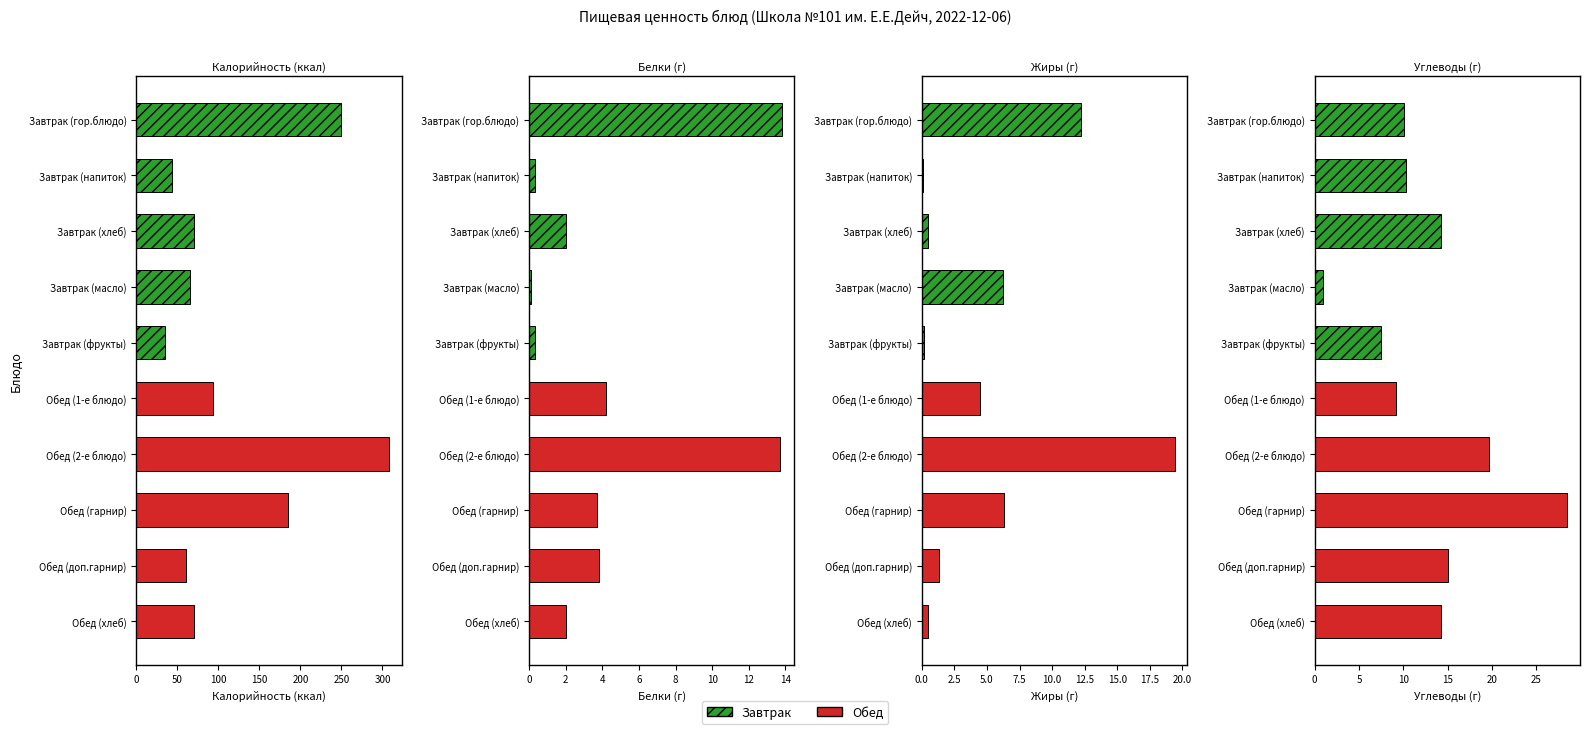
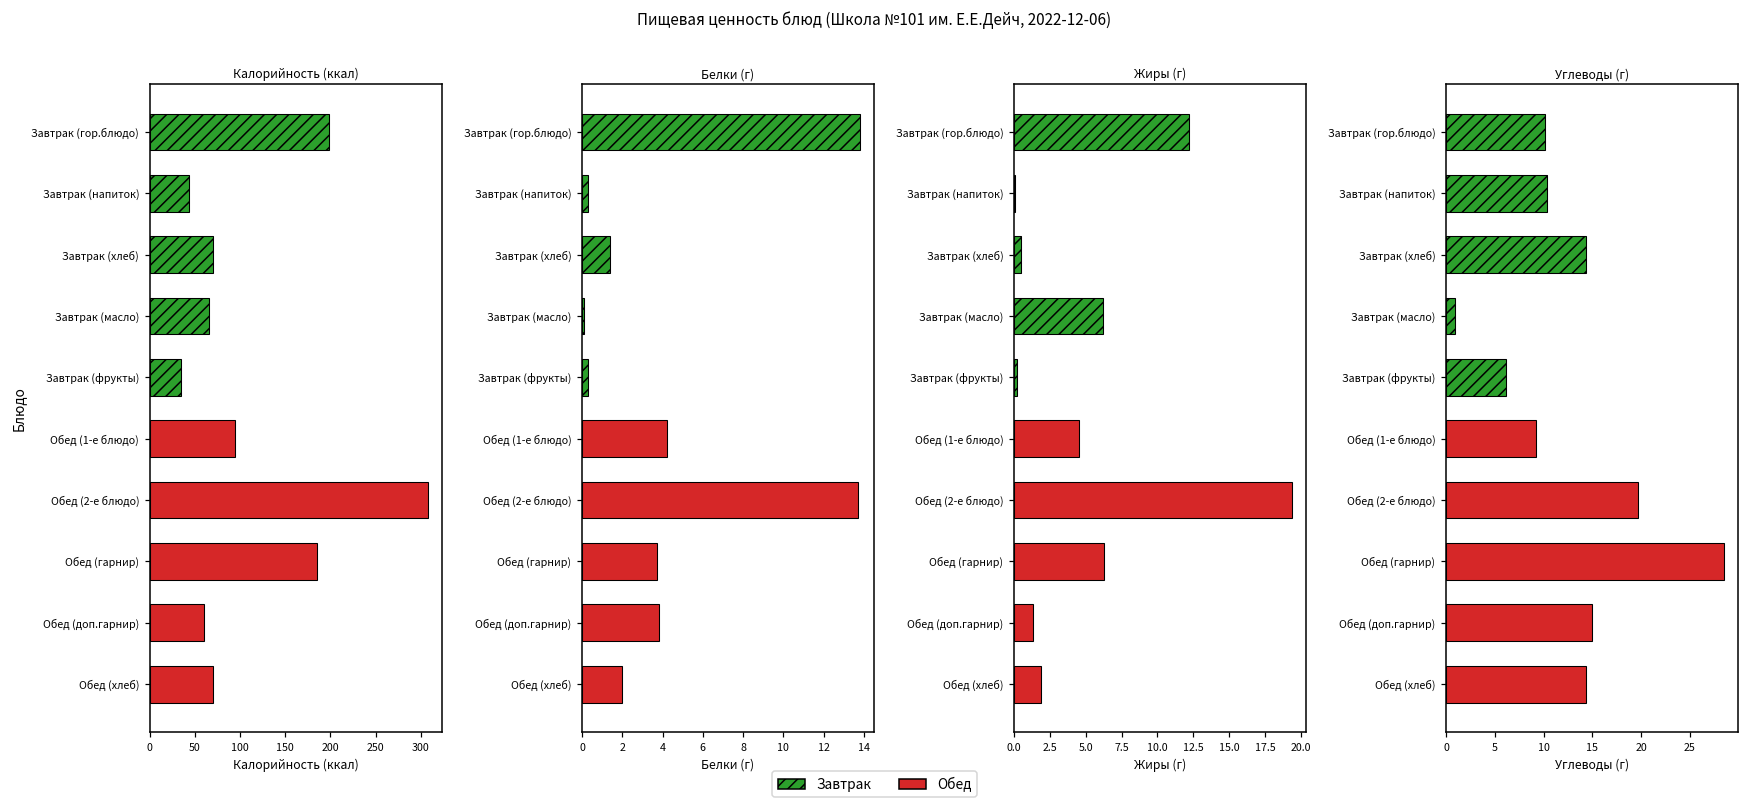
Калорийность (ккал), Завтрак (гор.блюдо): 250 -> 200
Белки (г), Завтрак (хлеб): 2.0 -> 1.4
Жиры (г), Обед (хлеб): 0.5 -> 1.9
Углеводы (г), Завтрак (фрукты): 8 -> 6
